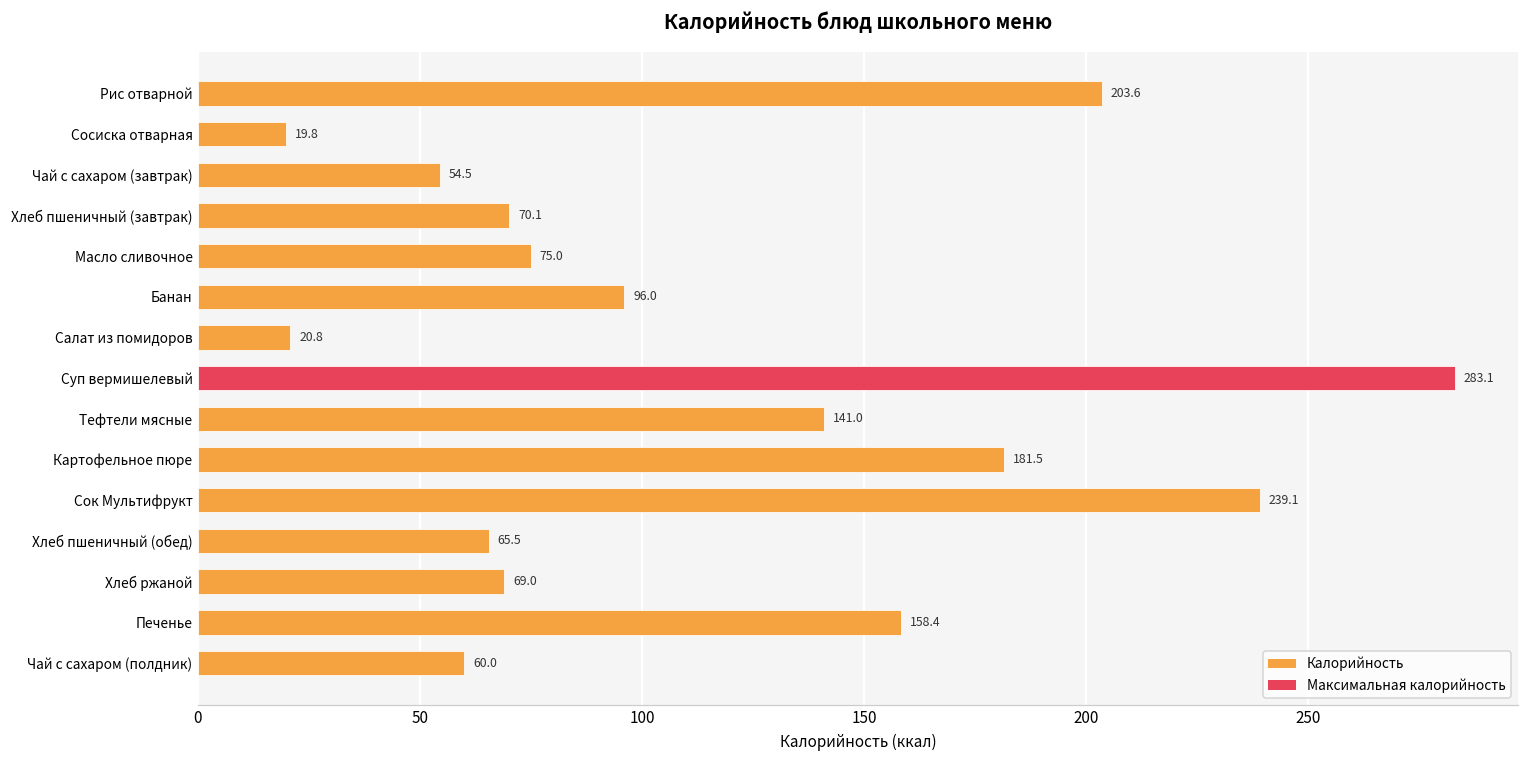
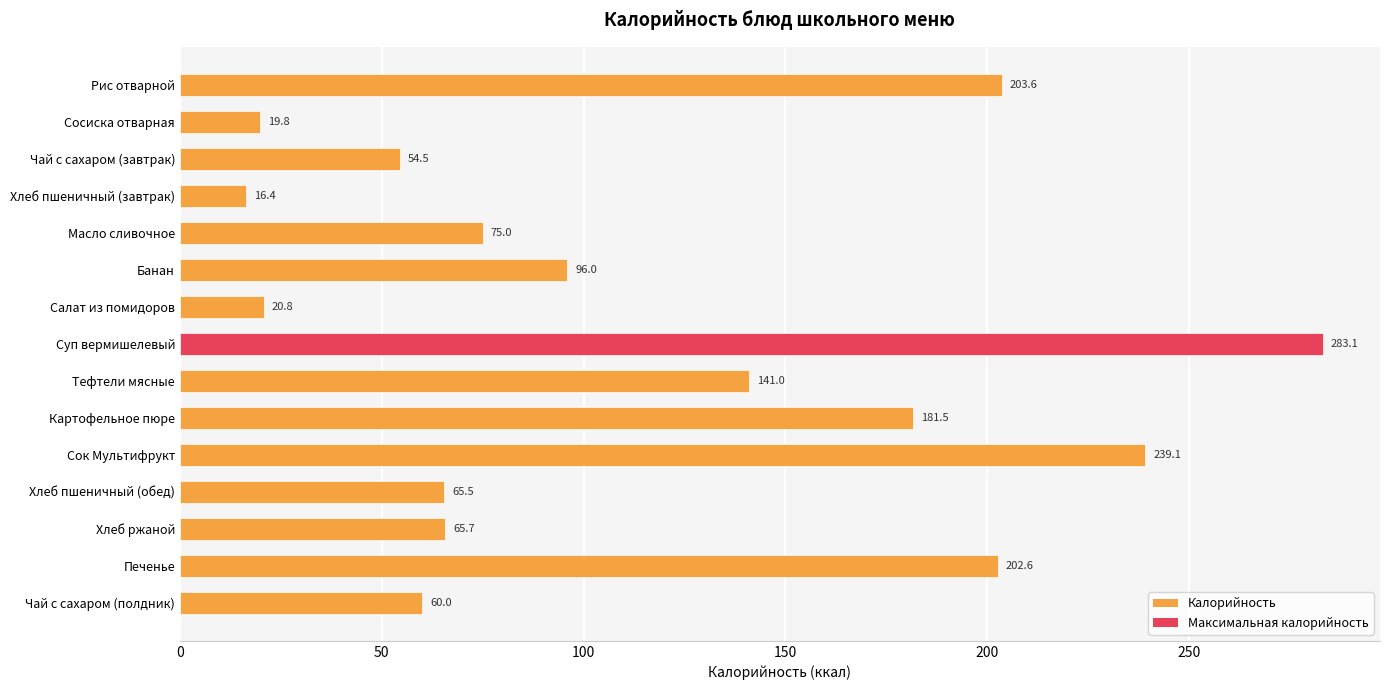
Хлеб пшеничный (завтрак): 70.1 -> 16.4
Хлеб ржаной: 69.0 -> 65.7
Печенье: 158.4 -> 202.6
